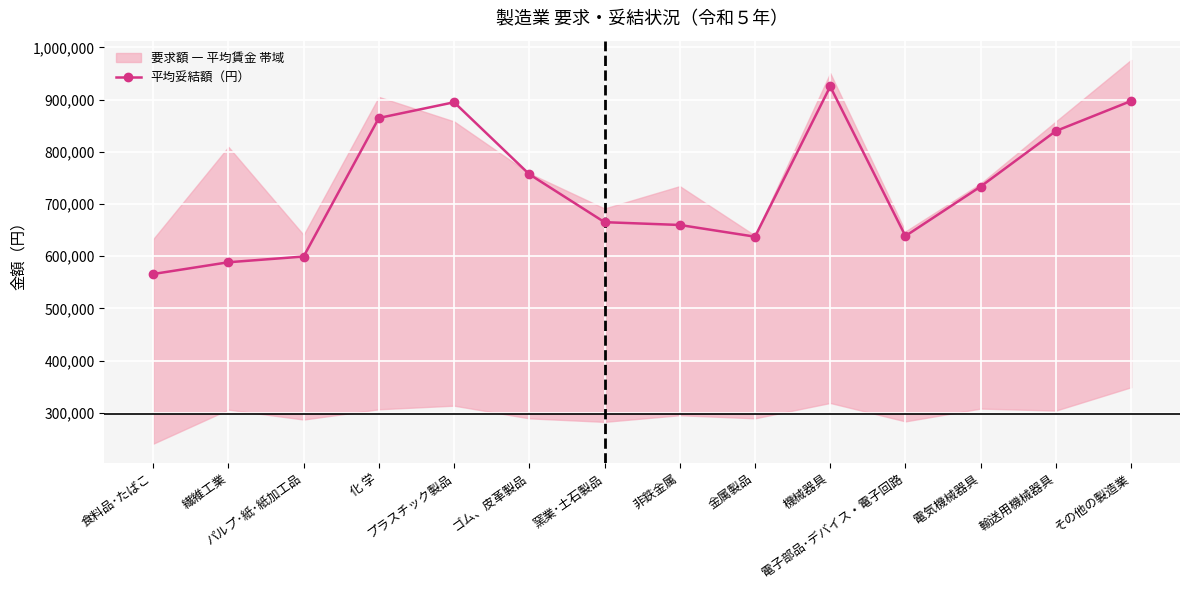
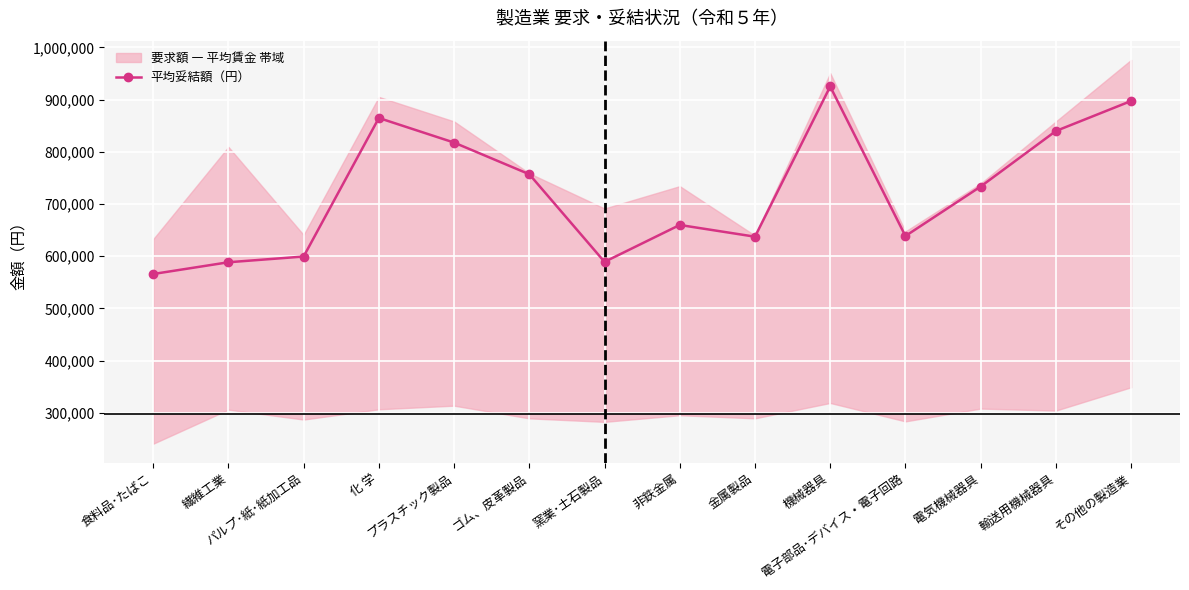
平均妥結額（円）, プラスチック製品: 890,000 -> 820,000
平均妥結額（円）, 窯業･土石製品: 670,000 -> 590,000
